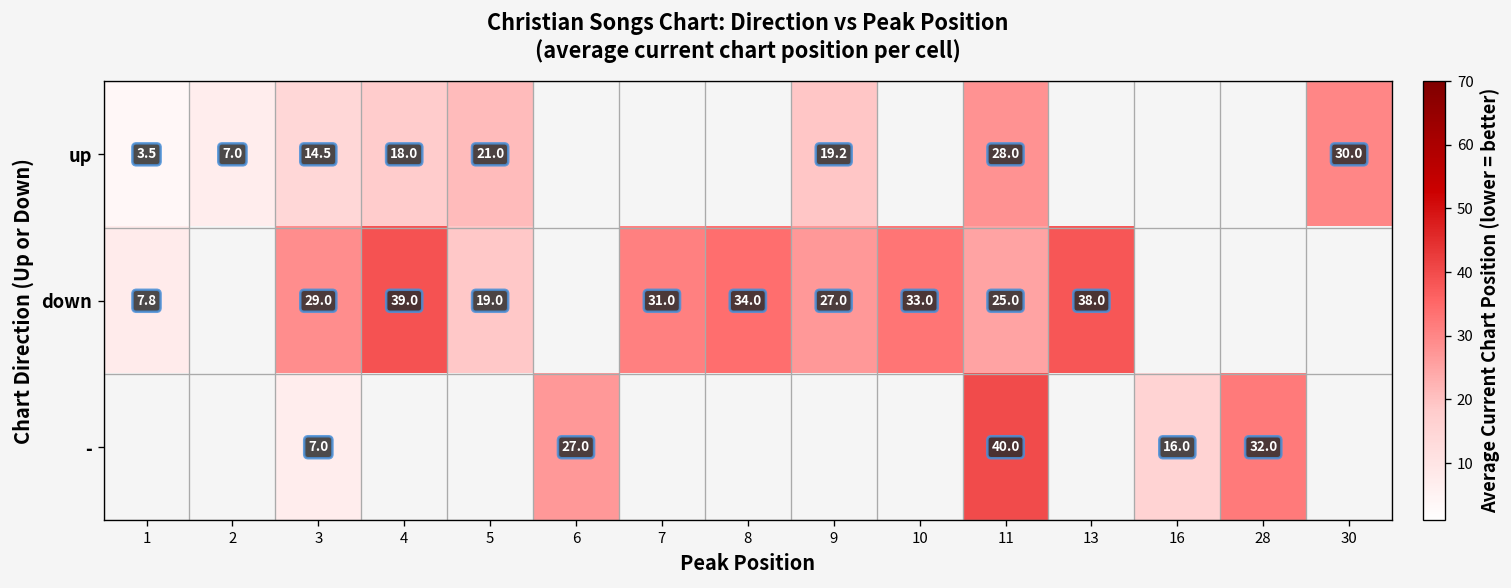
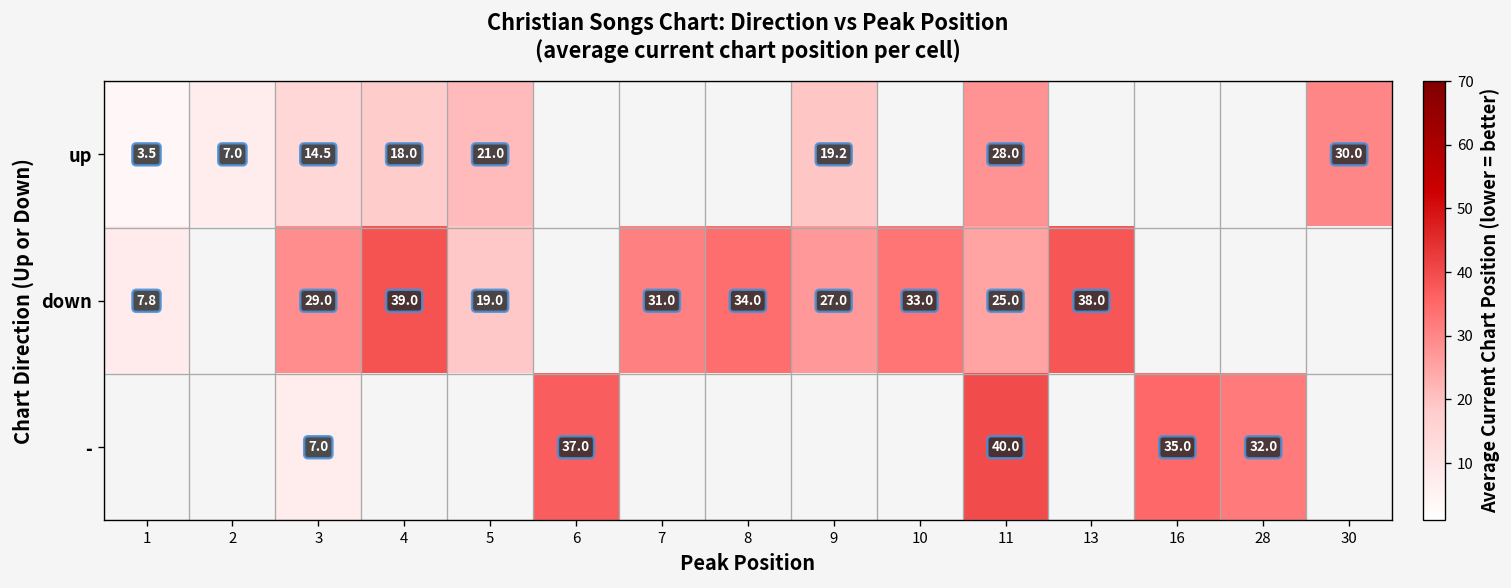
-, 6: 27.0 -> 37.0
-, 16: 16.0 -> 35.0
